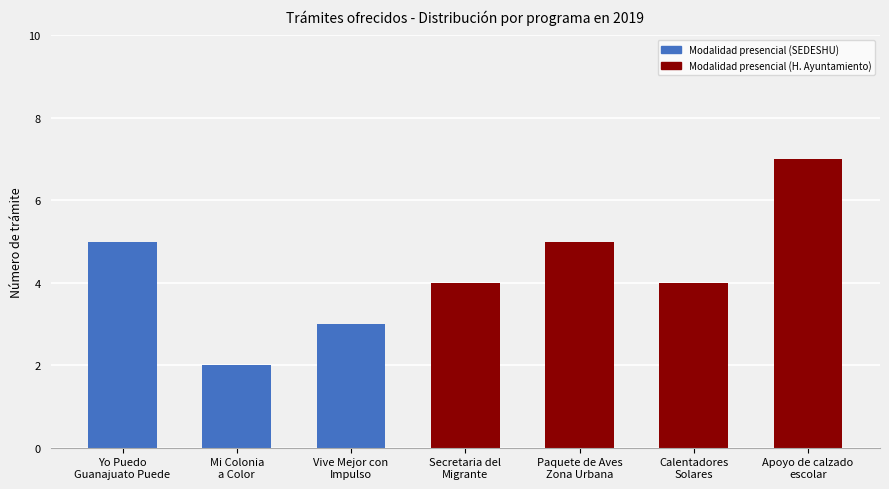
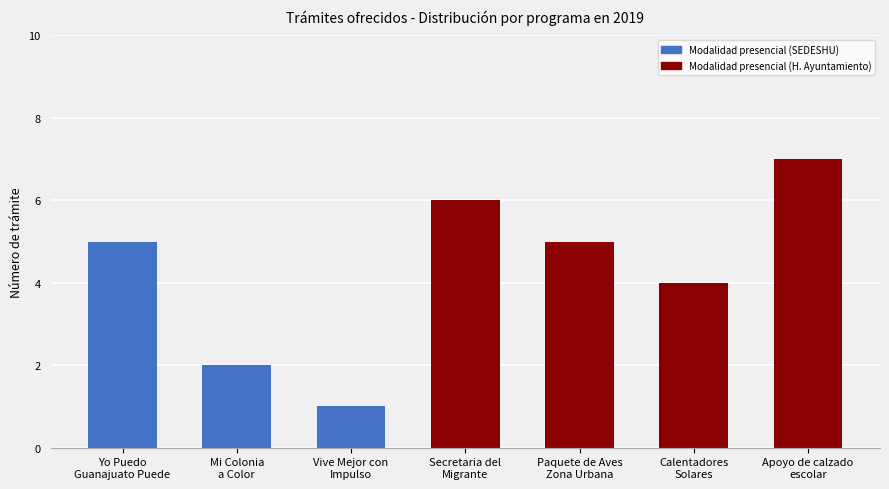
Vive Mejor con Impulso: 3 -> 1
Secretaria del Migrante: 4 -> 6
